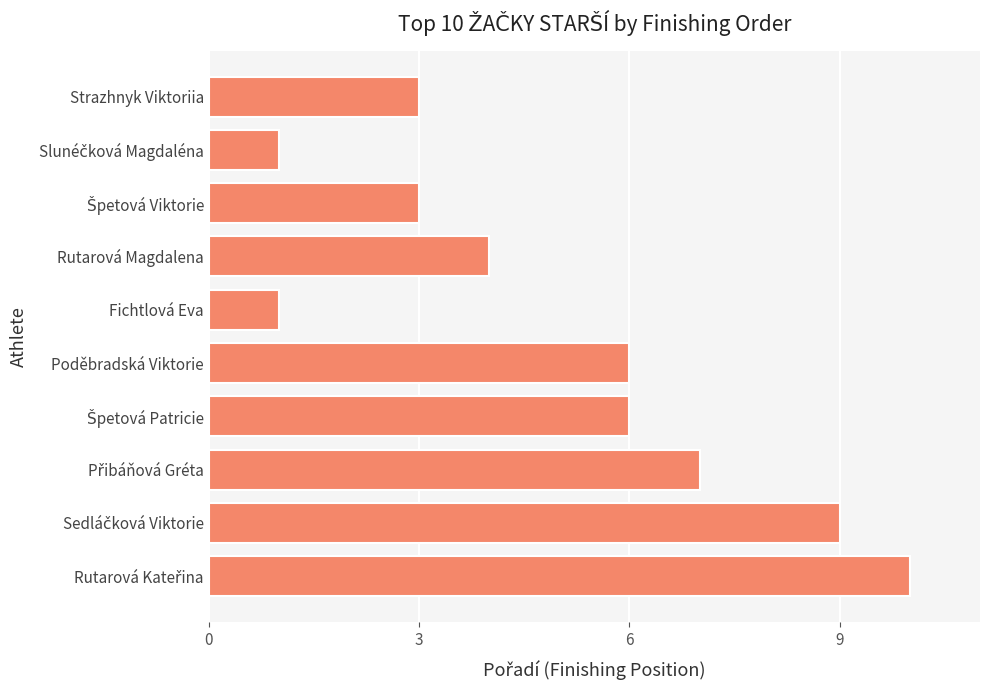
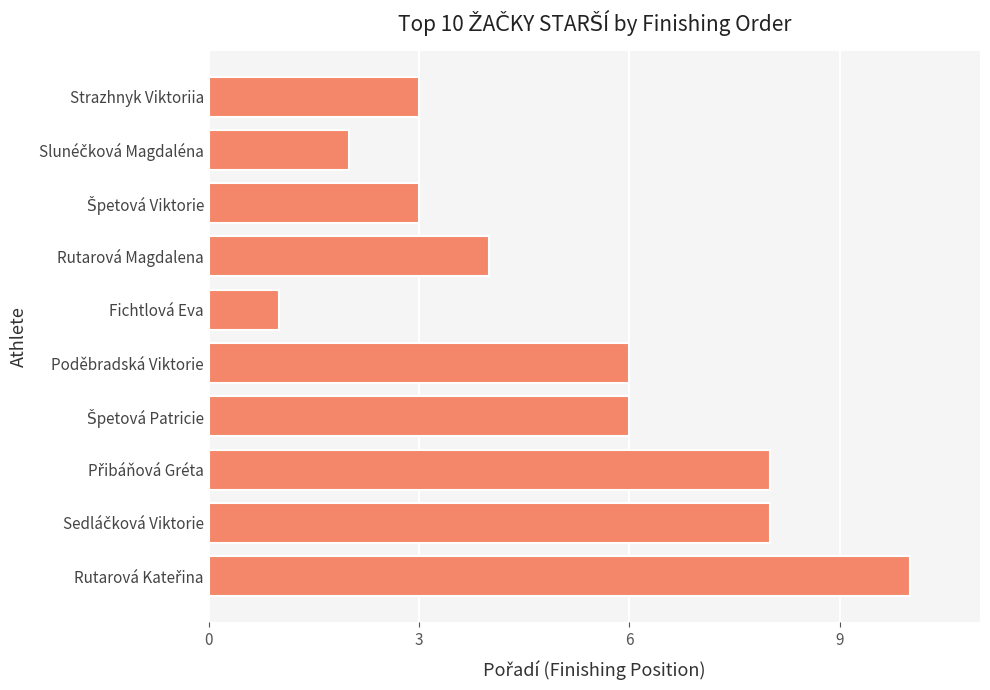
Slunéčková Magdaléna: 1 -> 2
Přibáňová Gréta: 7 -> 8
Sedláčková Viktorie: 9 -> 8
